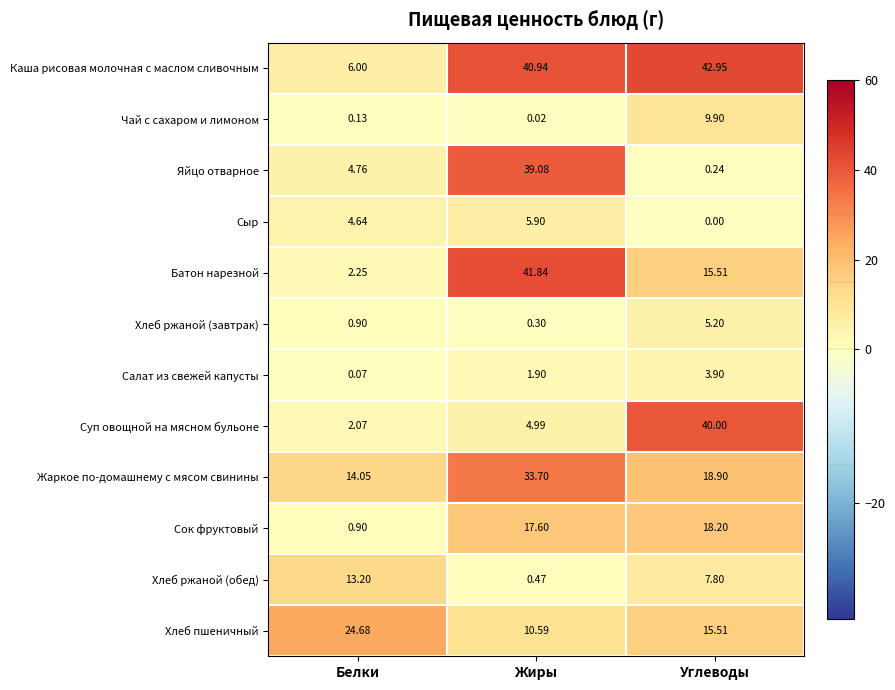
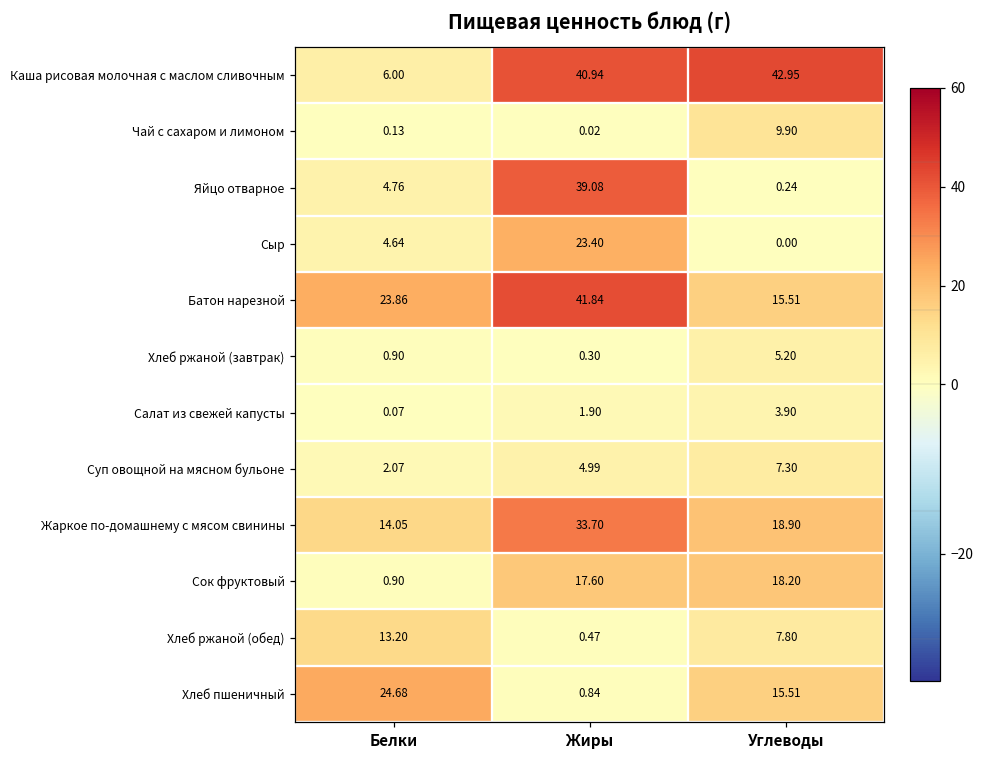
Сыр, Жиры: 5.90 -> 23.40
Батон нарезной, Белки: 2.25 -> 23.86
Суп овощной на мясном бульоне, Углеводы: 40.00 -> 7.30
Хлеб пшеничный, Жиры: 10.59 -> 0.84
